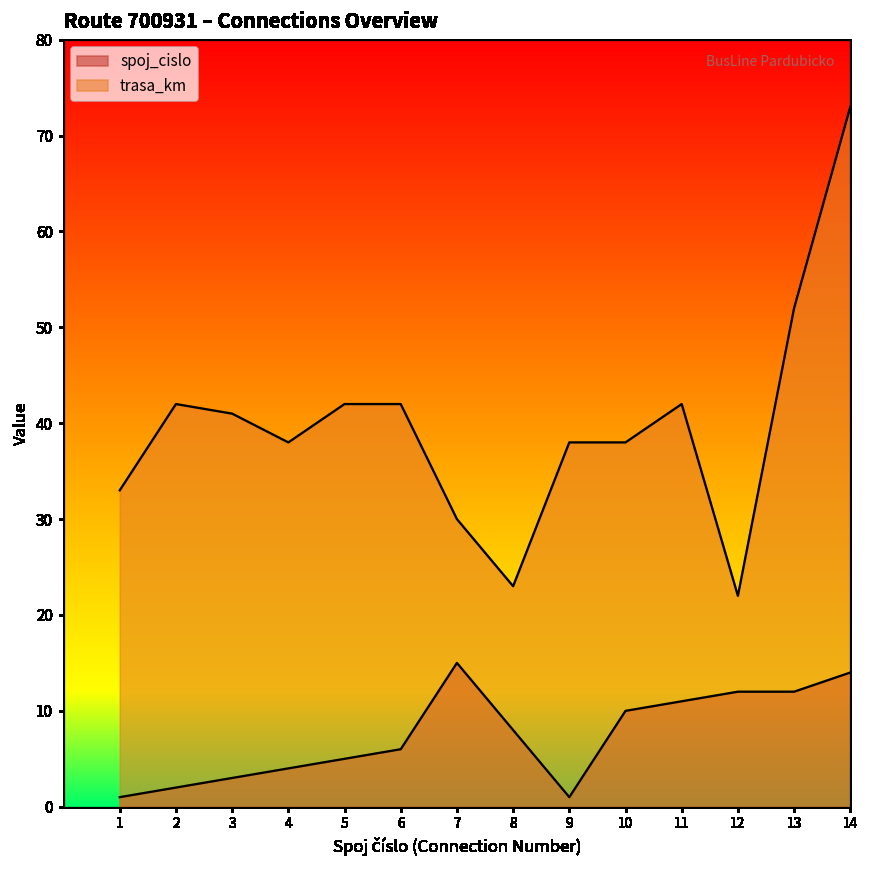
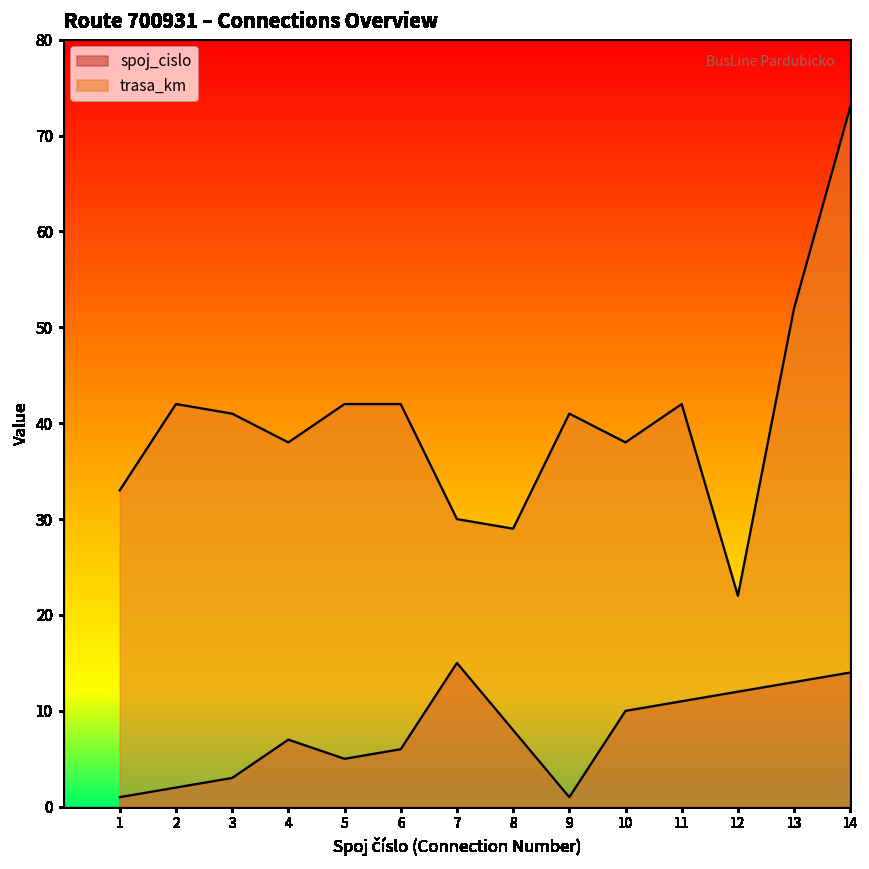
spoj_cislo, 4: 4 -> 7
trasa_km, 8: 23 -> 29
trasa_km, 9: 38 -> 41
spoj_cislo, 13: 12 -> 13
